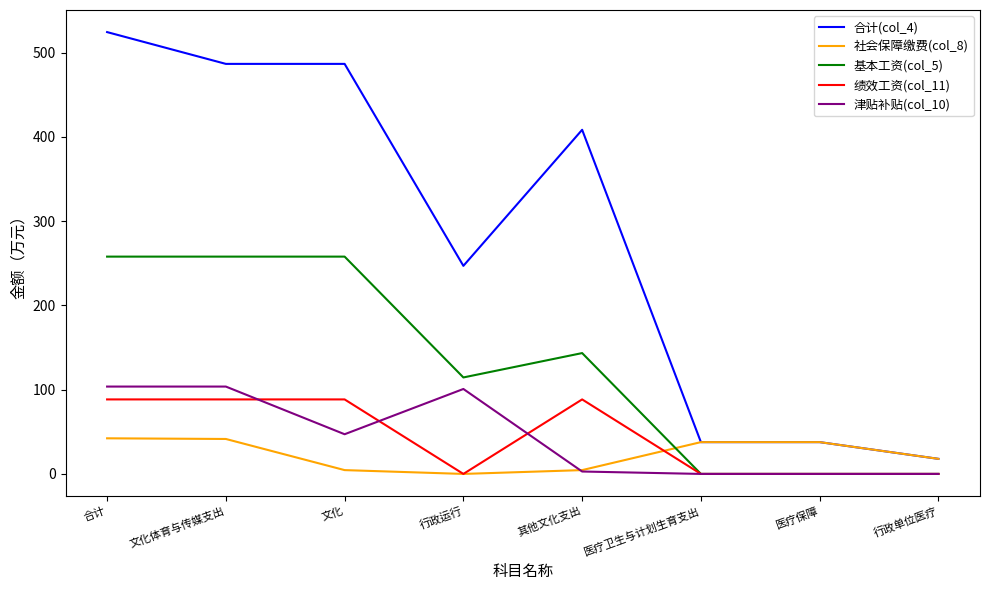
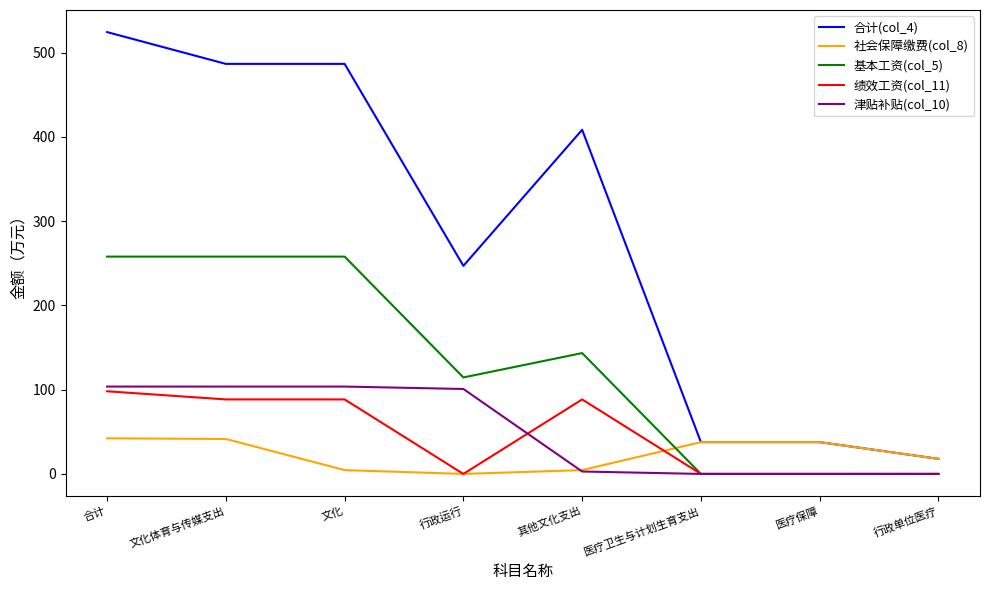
绩效工资(col_11), 合计: 90 -> 100
津贴补贴(col_10), 文化: 50 -> 100
